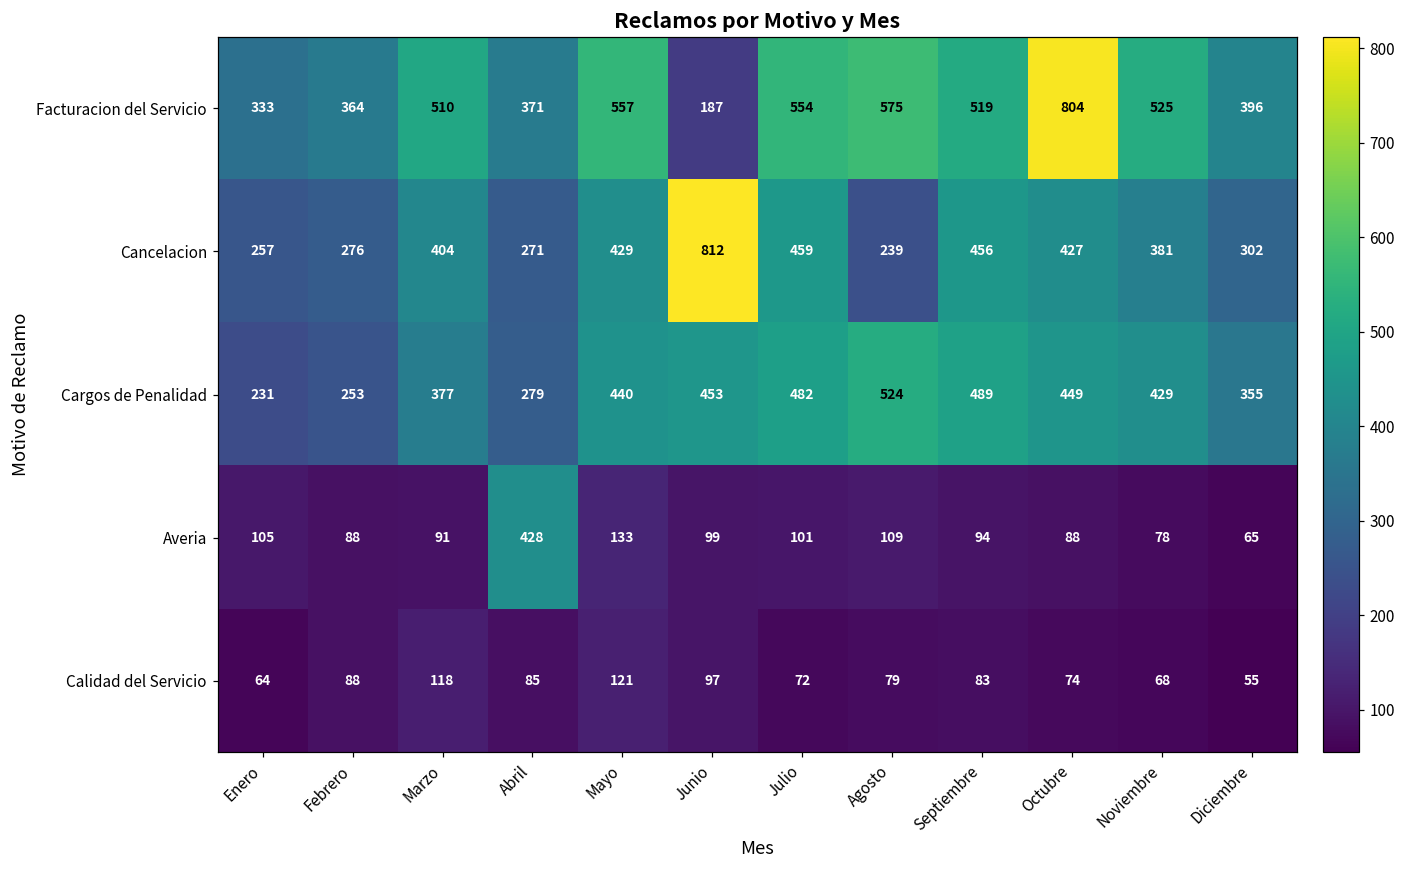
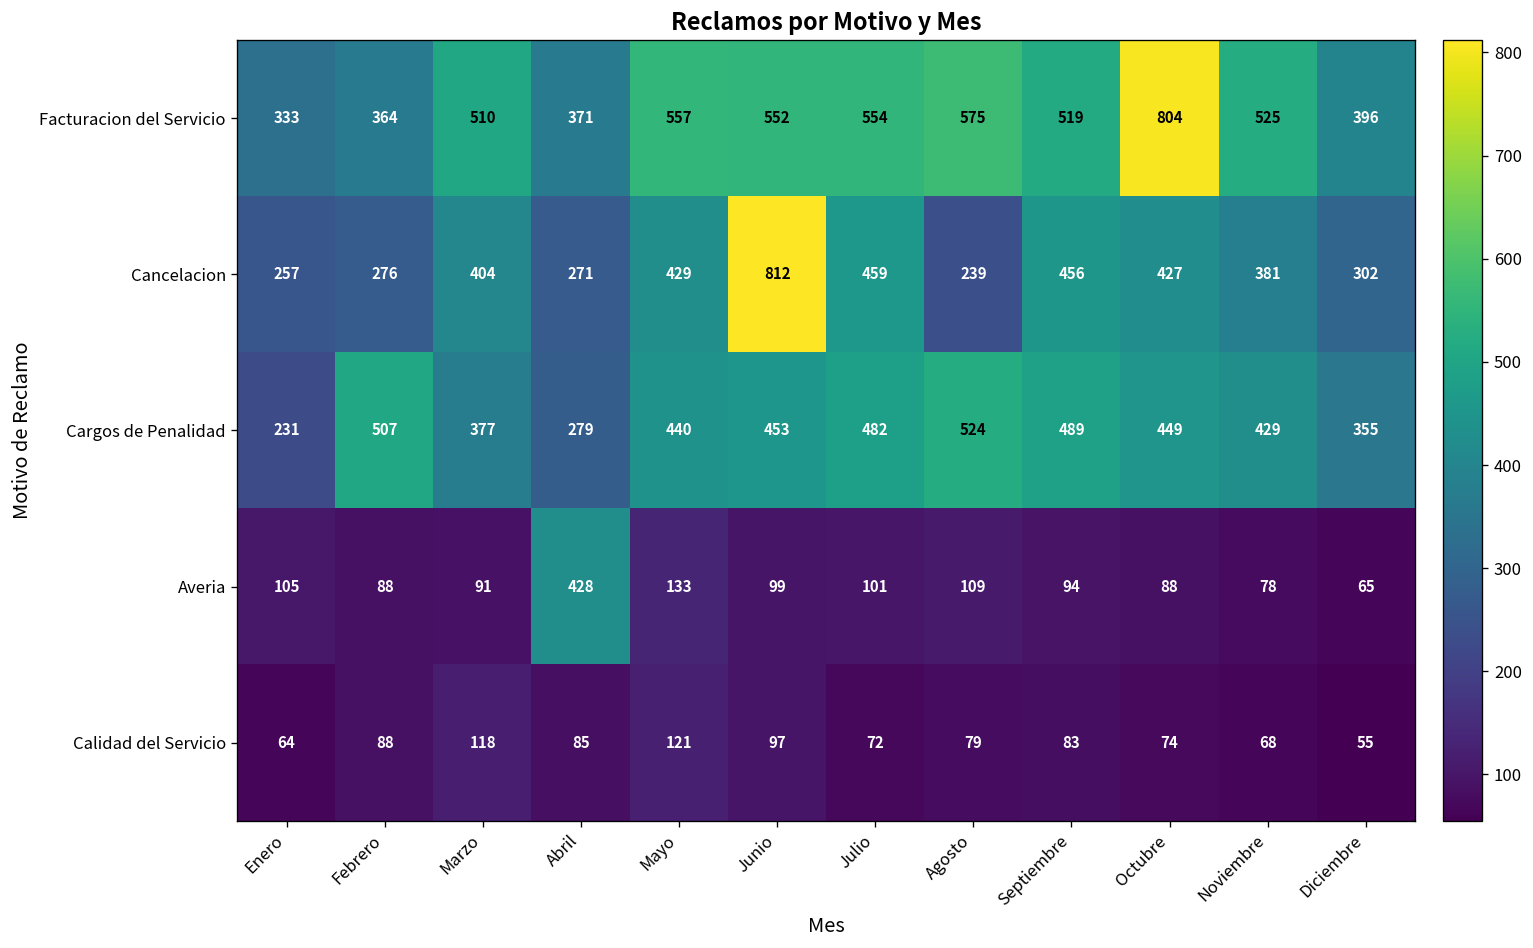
Facturacion del Servicio, Junio: 187 -> 552
Cargos de Penalidad, Febrero: 253 -> 507
